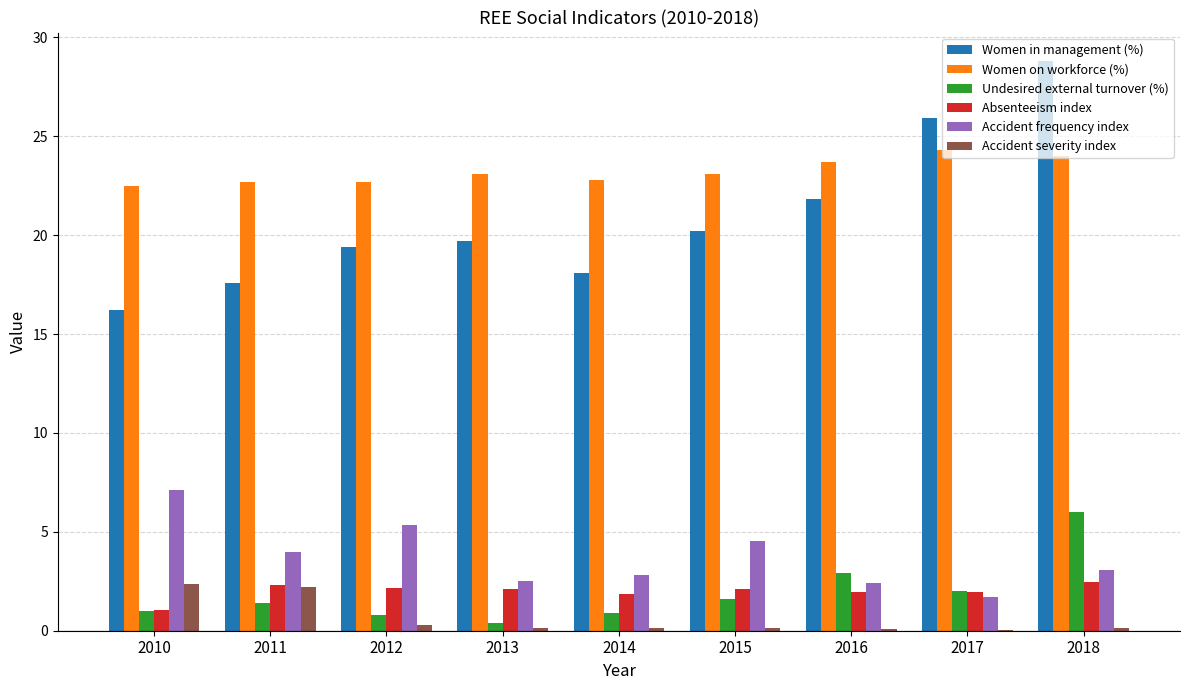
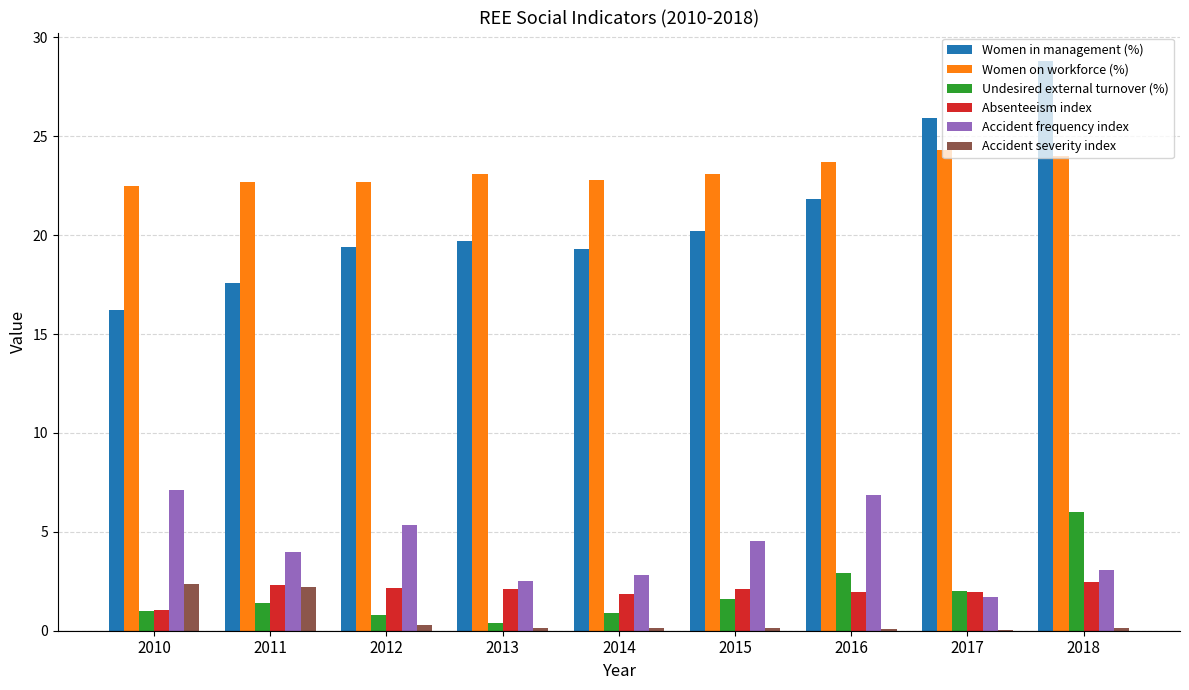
Women in management (%), 2014: 18.1 -> 19.3
Accident frequency index, 2016: 2.4 -> 6.9
